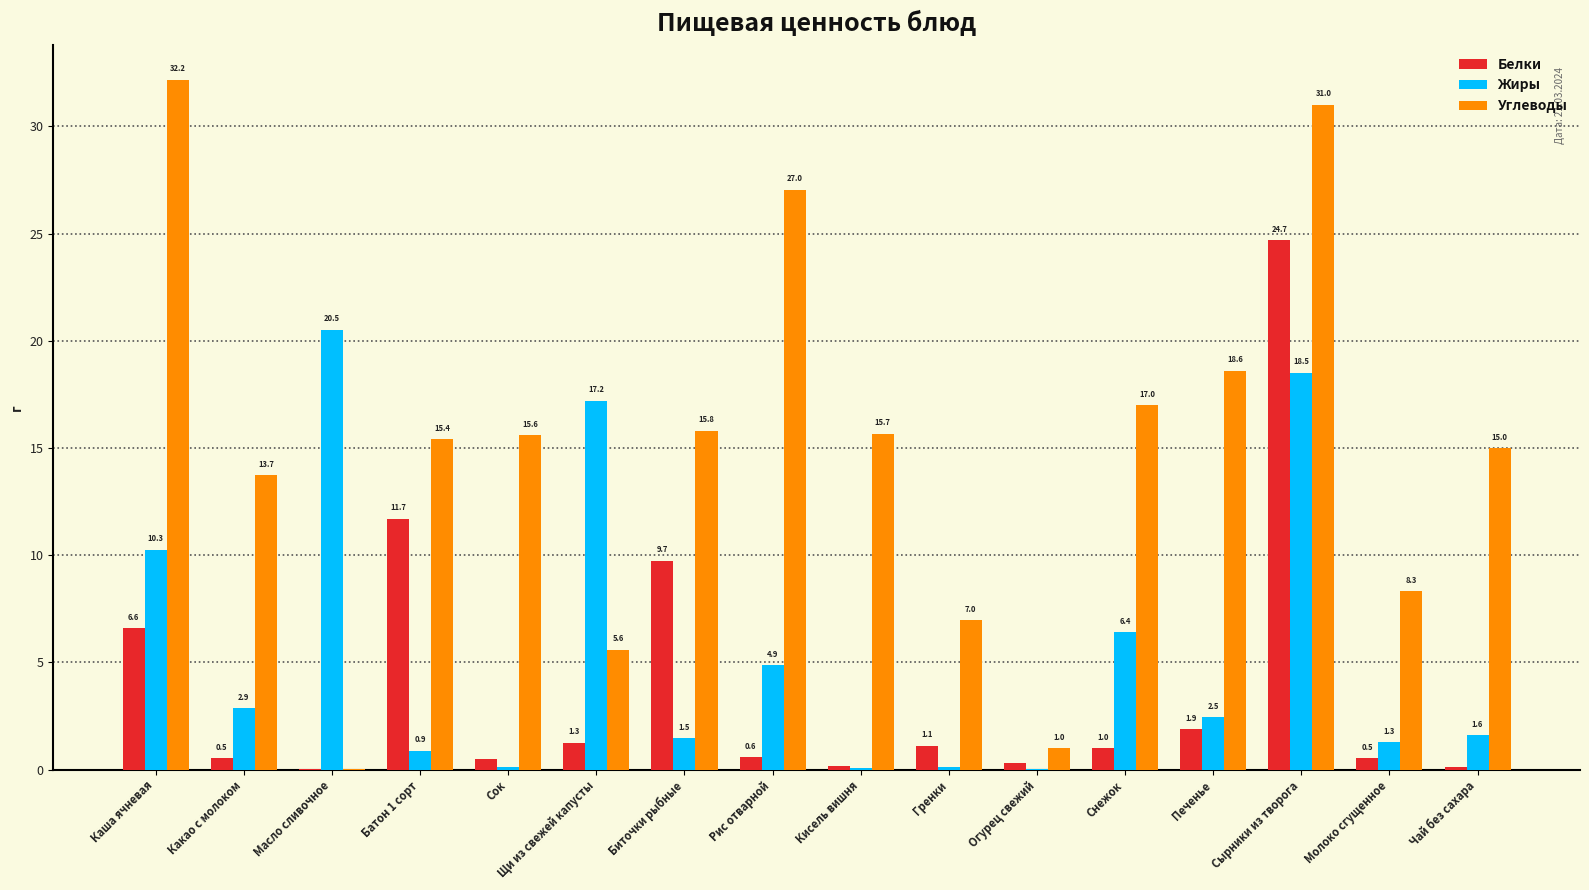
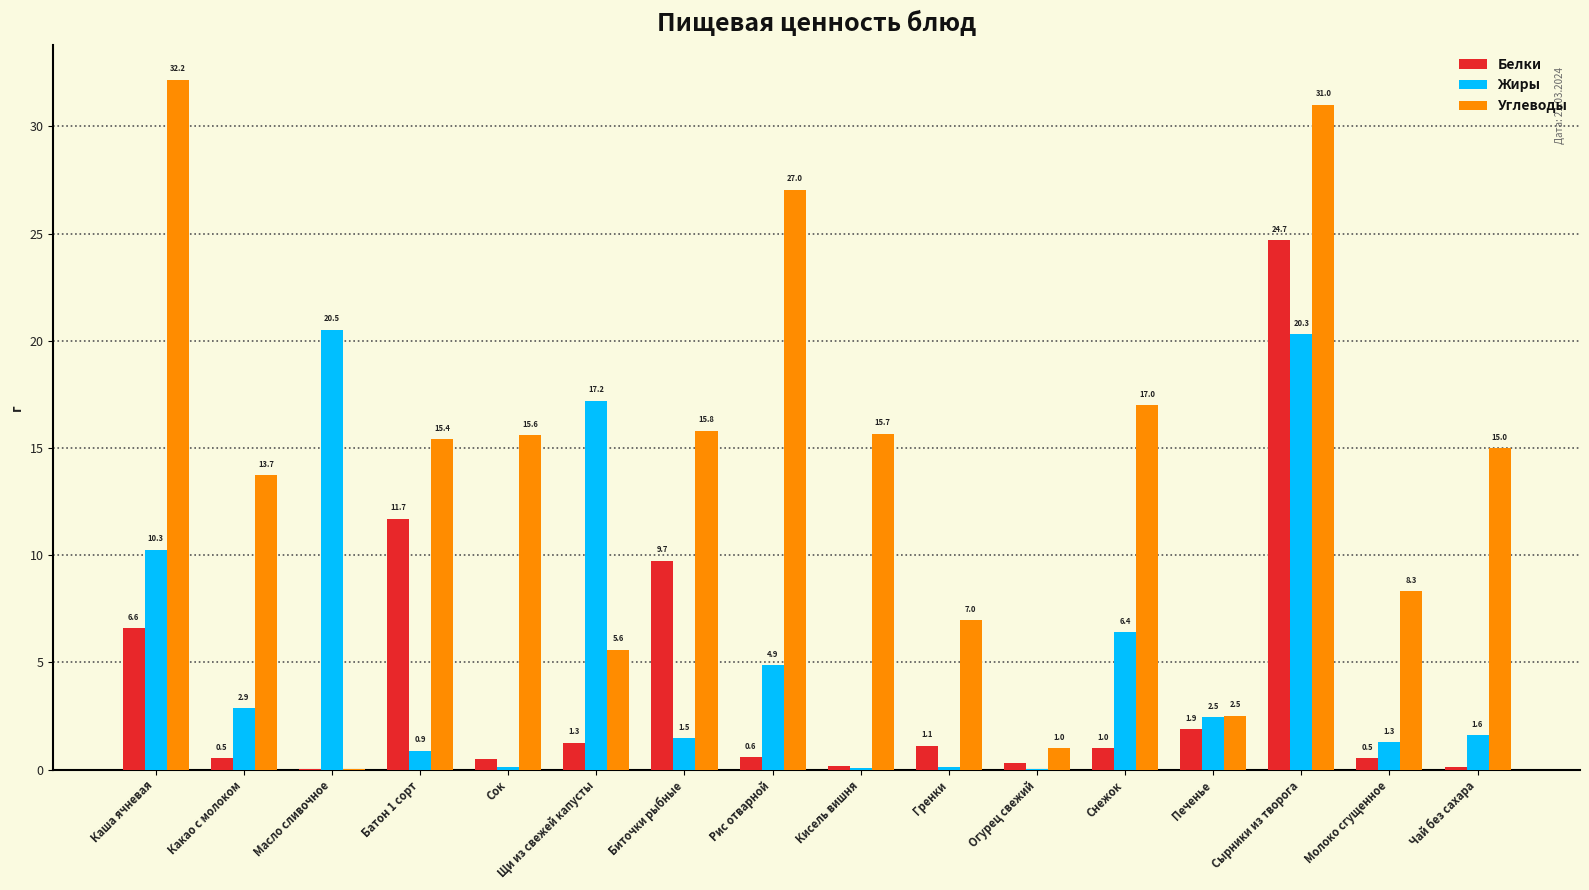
Углеводы, Печенье: 18.6 -> 2.5
Жиры, Сырники из творога: 18.5 -> 20.3
